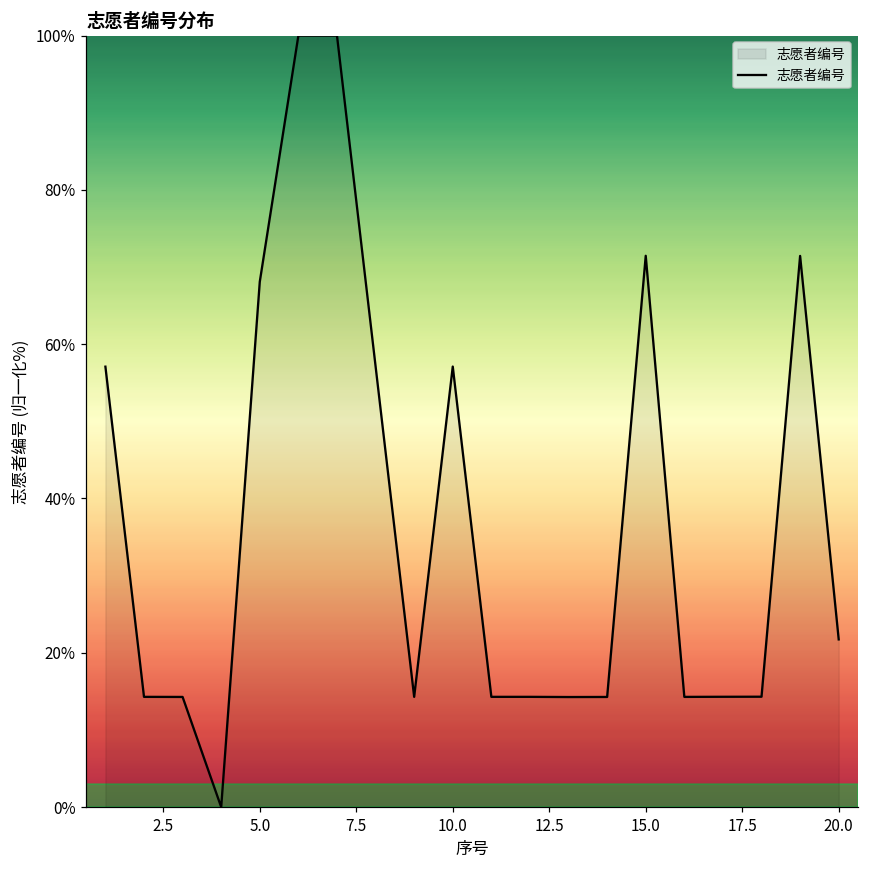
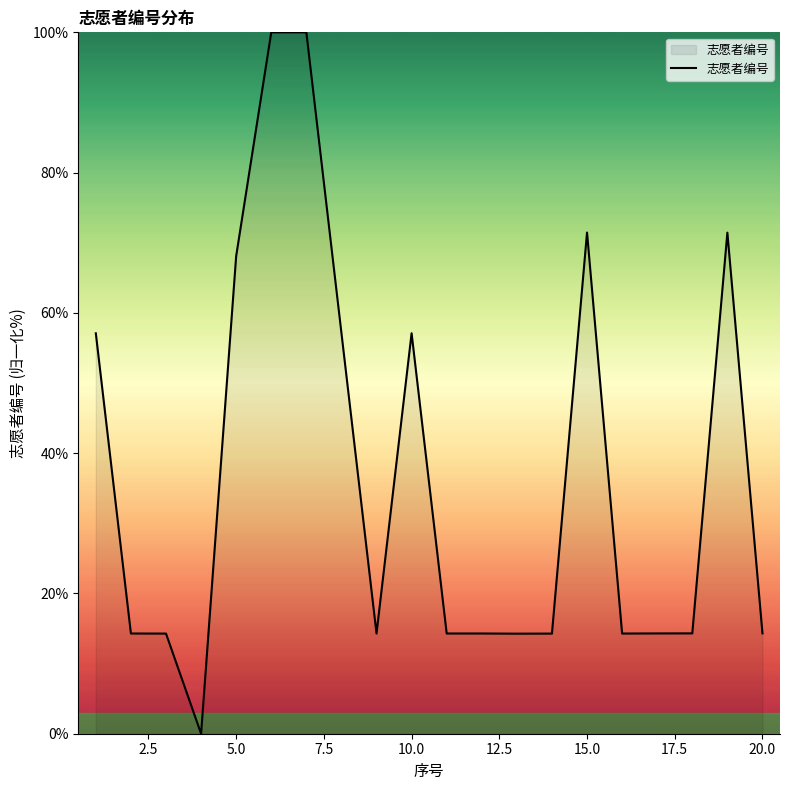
20.0: 22% -> 14%
